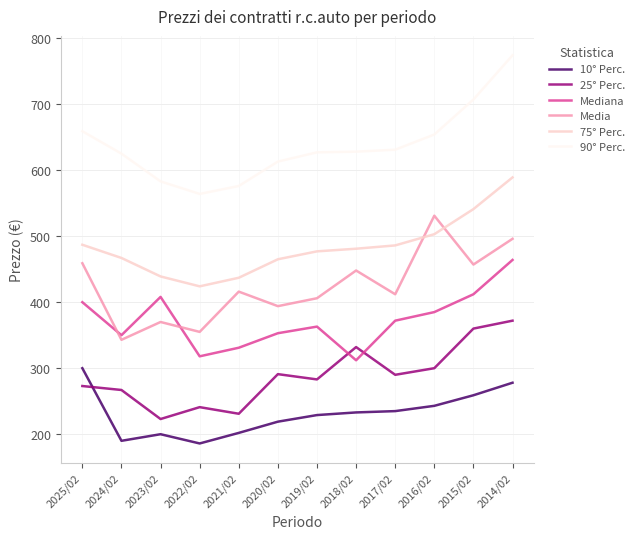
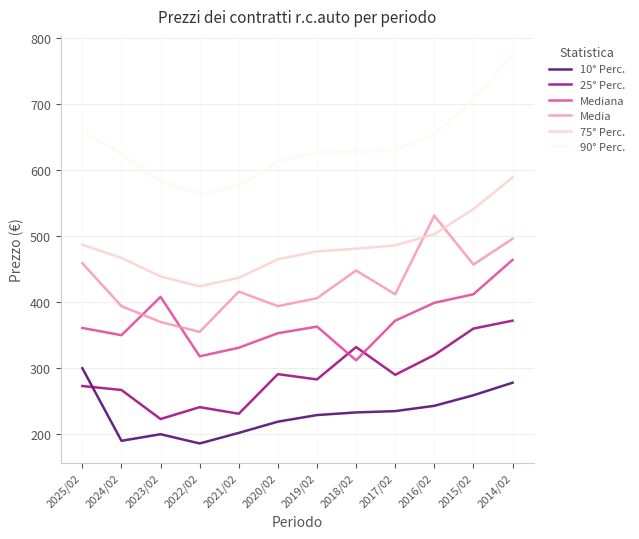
Mediana, 2025/02: 400 -> 360
Media, 2024/02: 340 -> 390
25° Perc., 2016/02: 300 -> 320
Mediana, 2016/02: 390 -> 400
